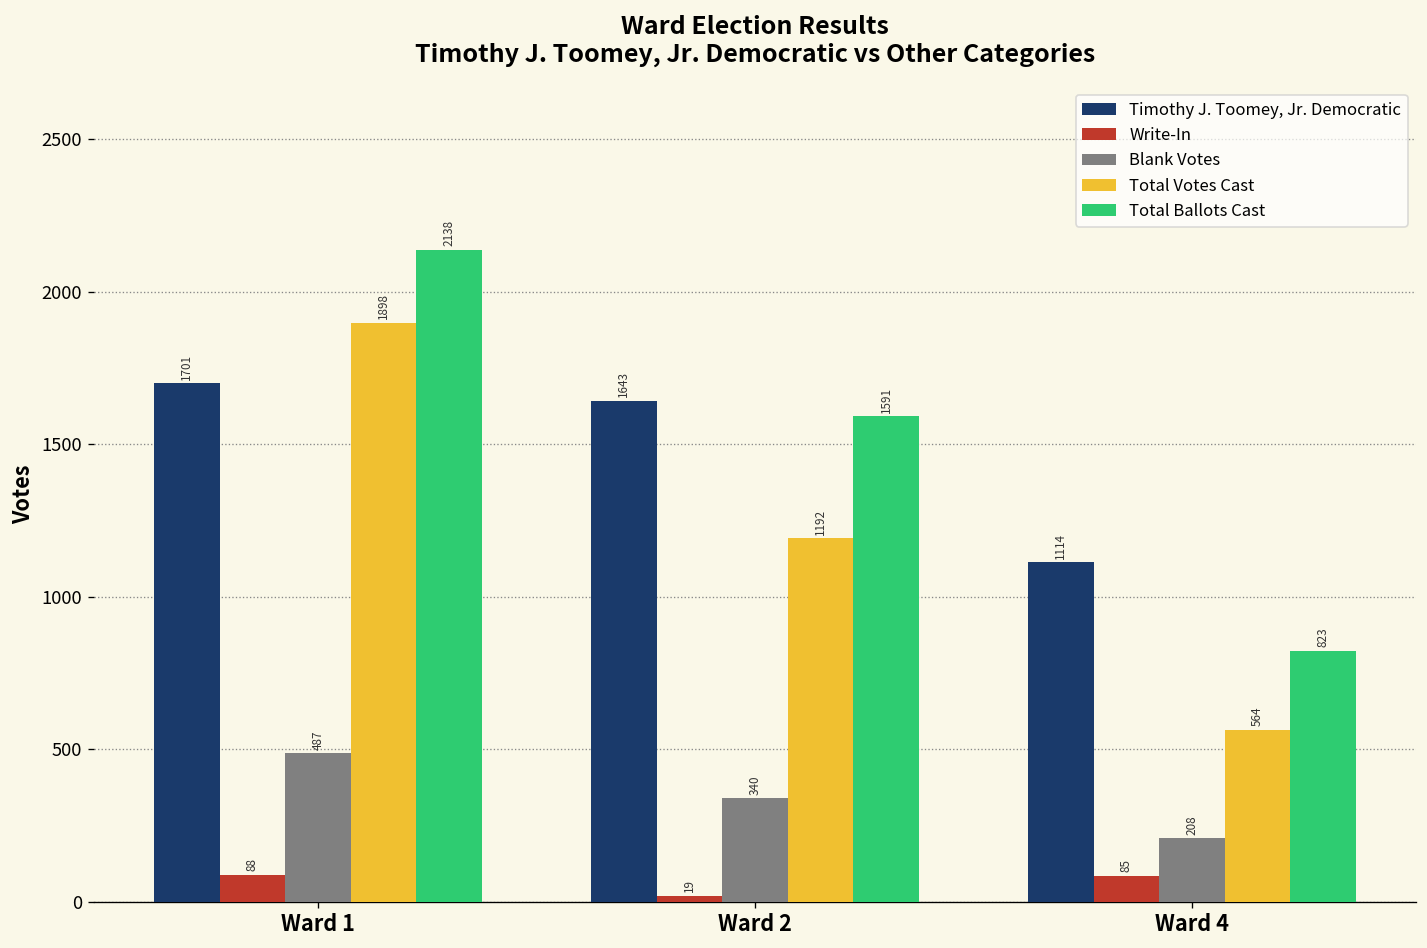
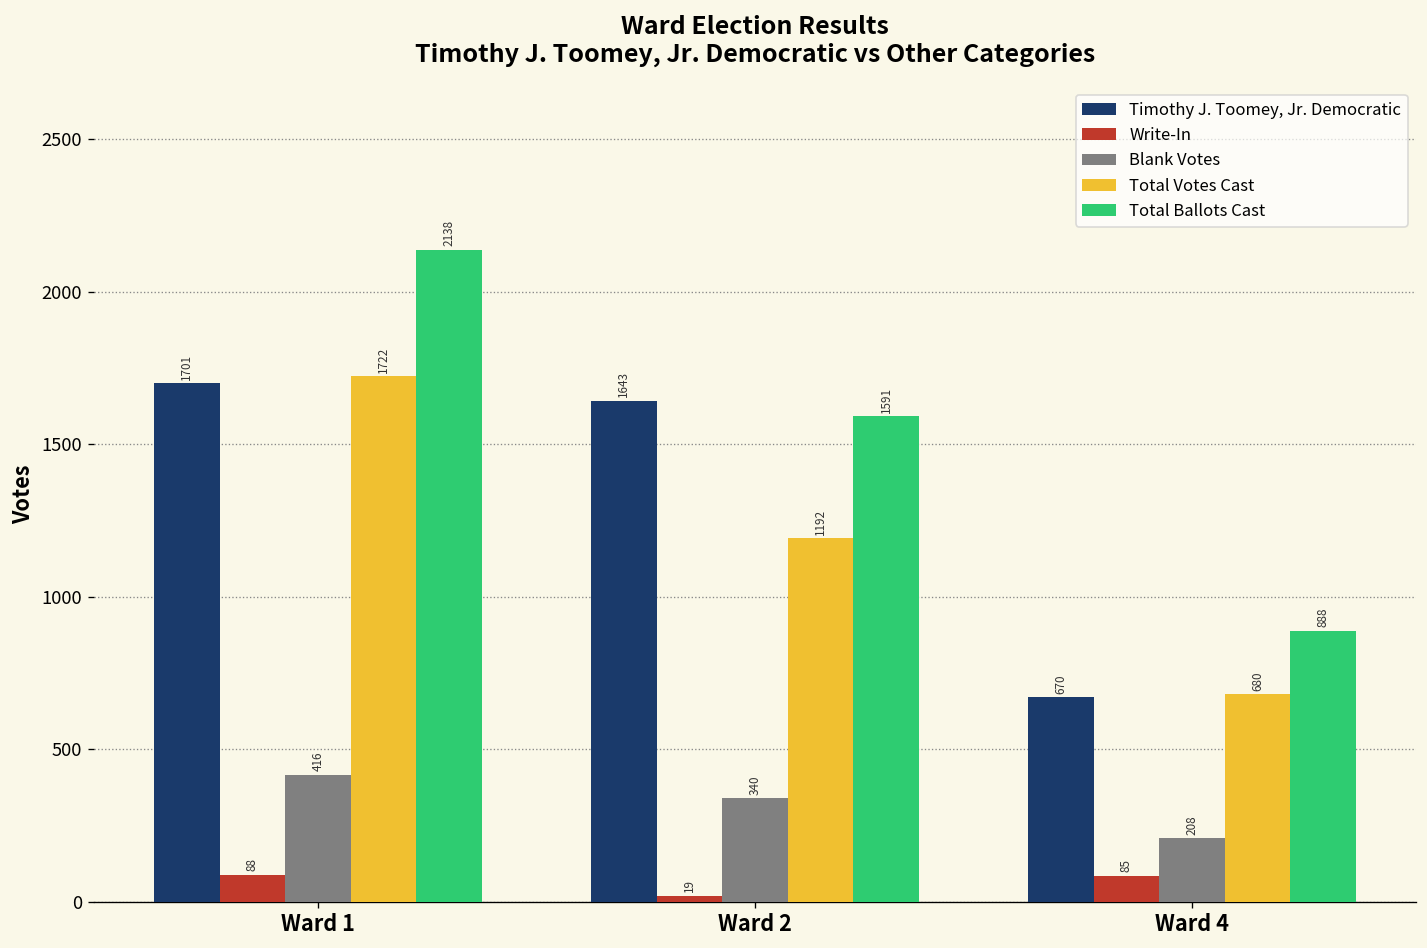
Blank Votes, Ward 1: 487 -> 416
Total Votes Cast, Ward 1: 1898 -> 1722
Timothy J. Toomey, Jr. Democratic, Ward 4: 1114 -> 670
Total Votes Cast, Ward 4: 564 -> 680
Total Ballots Cast, Ward 4: 823 -> 888
